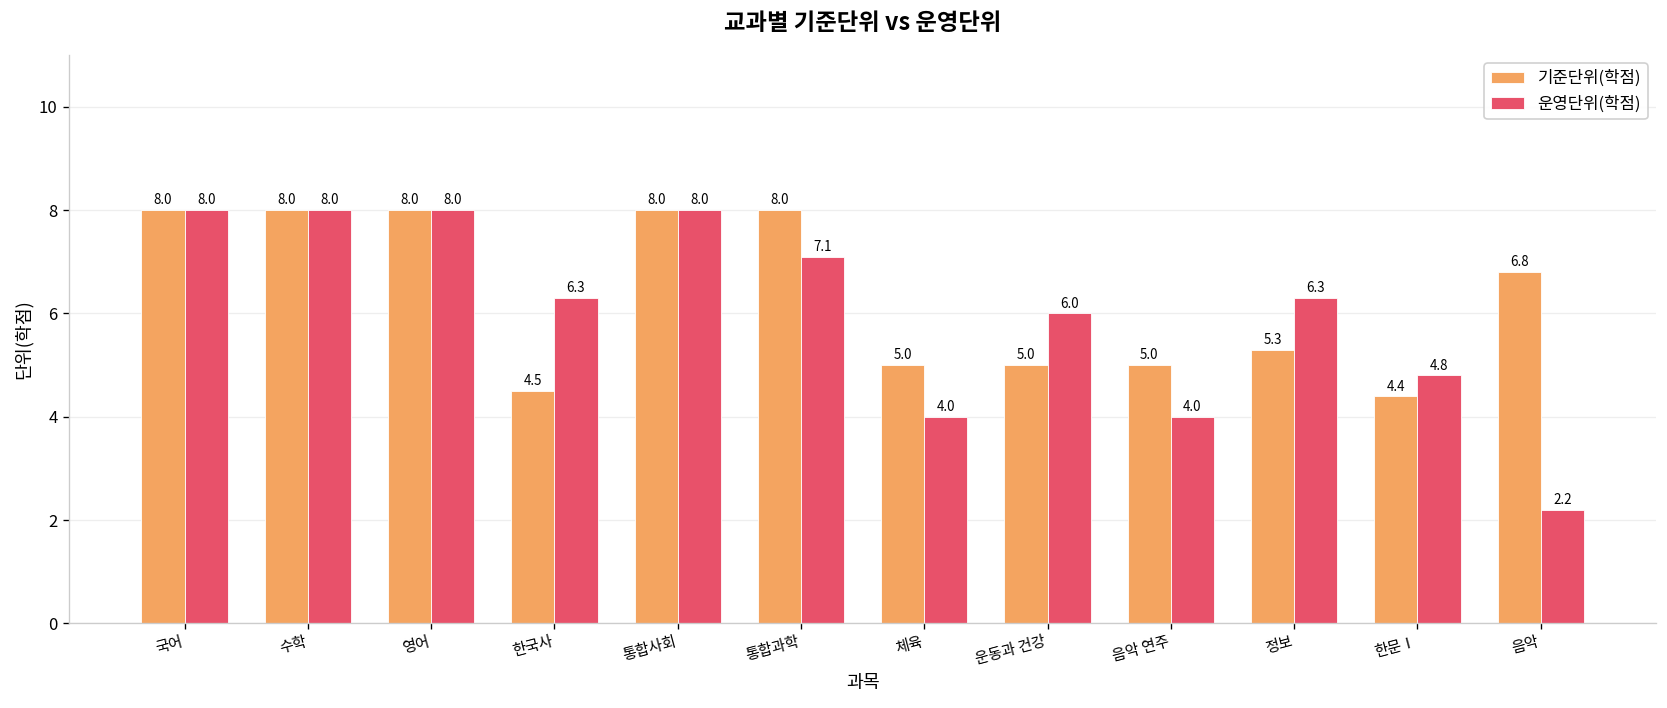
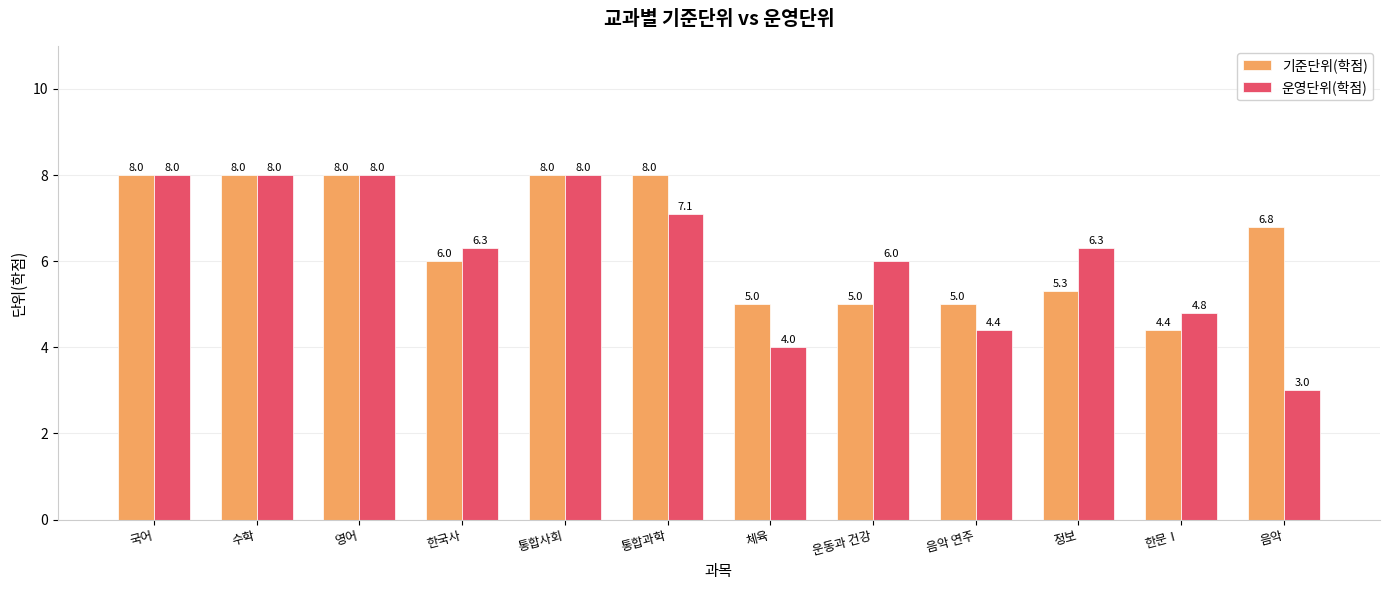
기준단위(학점), 한국사: 4.5 -> 6.0
운영단위(학점), 음악 연주: 4.0 -> 4.4
운영단위(학점), 음악: 2.2 -> 3.0
